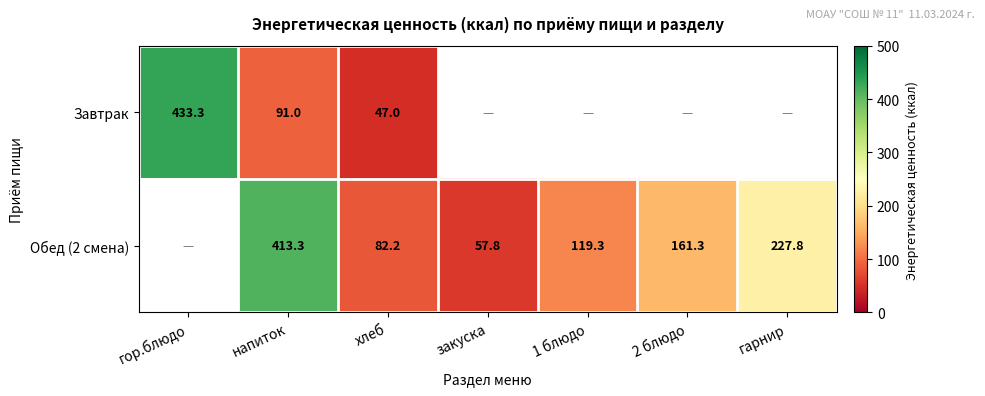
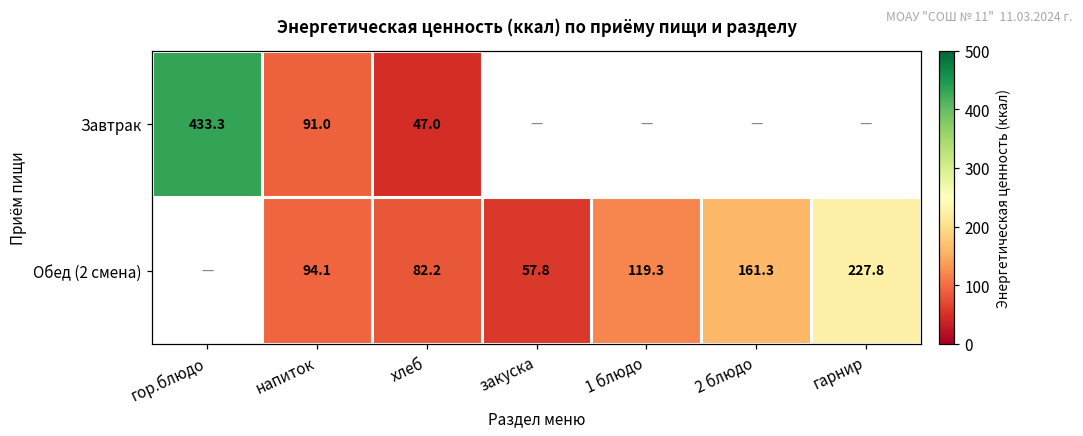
Обед (2 смена), напиток: 413.3 -> 94.1
